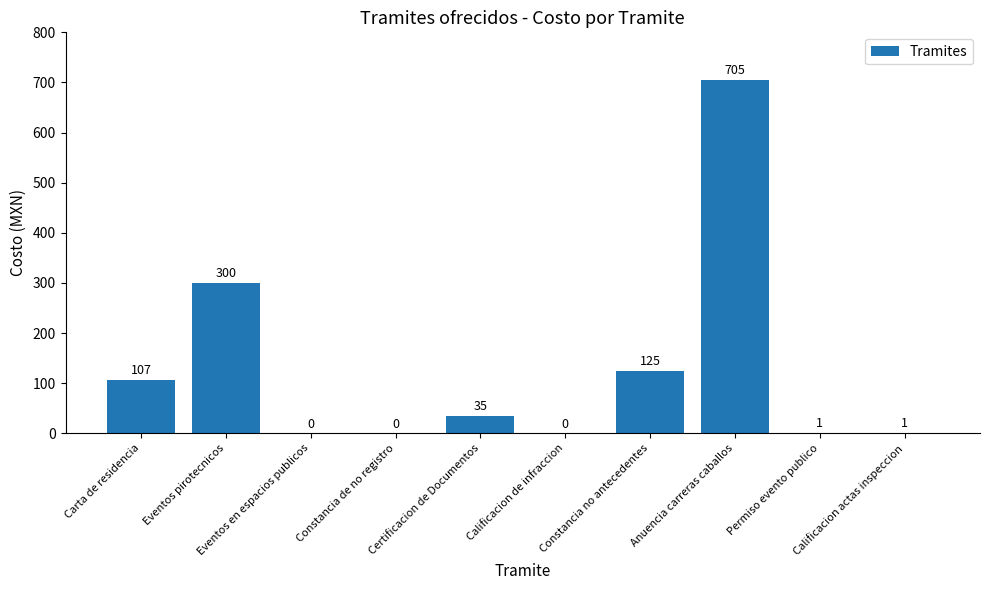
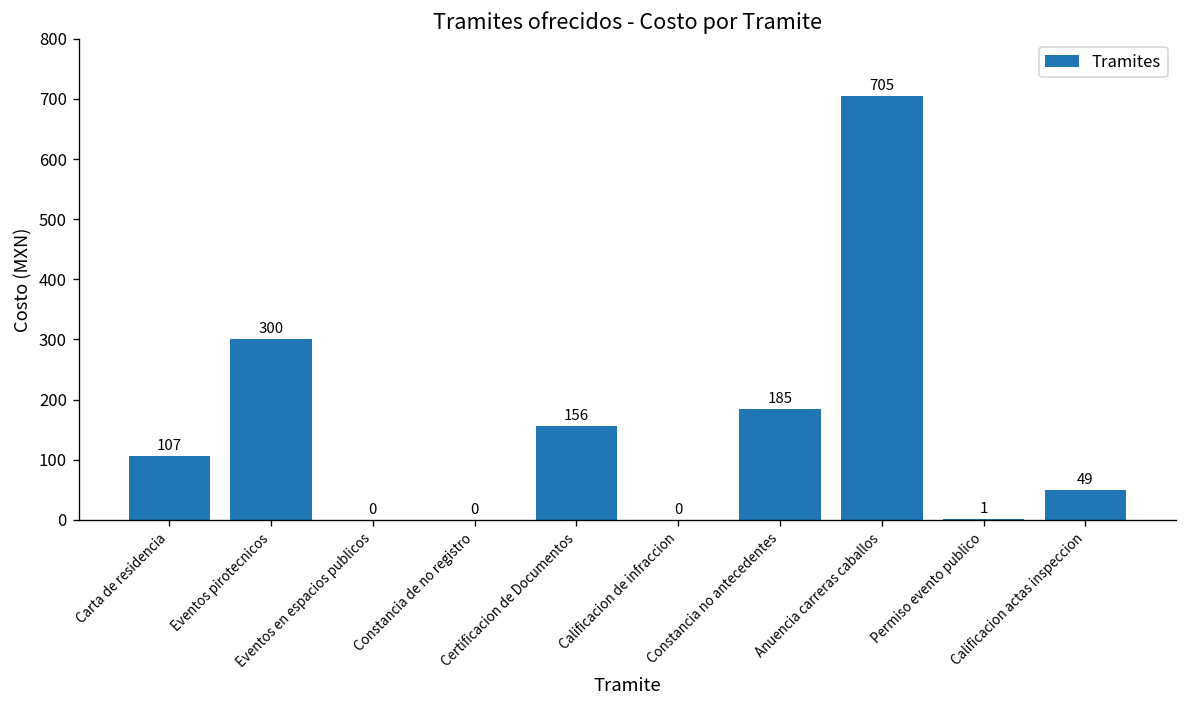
Certificacion de Documentos: 35 -> 156
Constancia no antecedentes: 125 -> 185
Calificacion actas inspeccion: 1 -> 49
